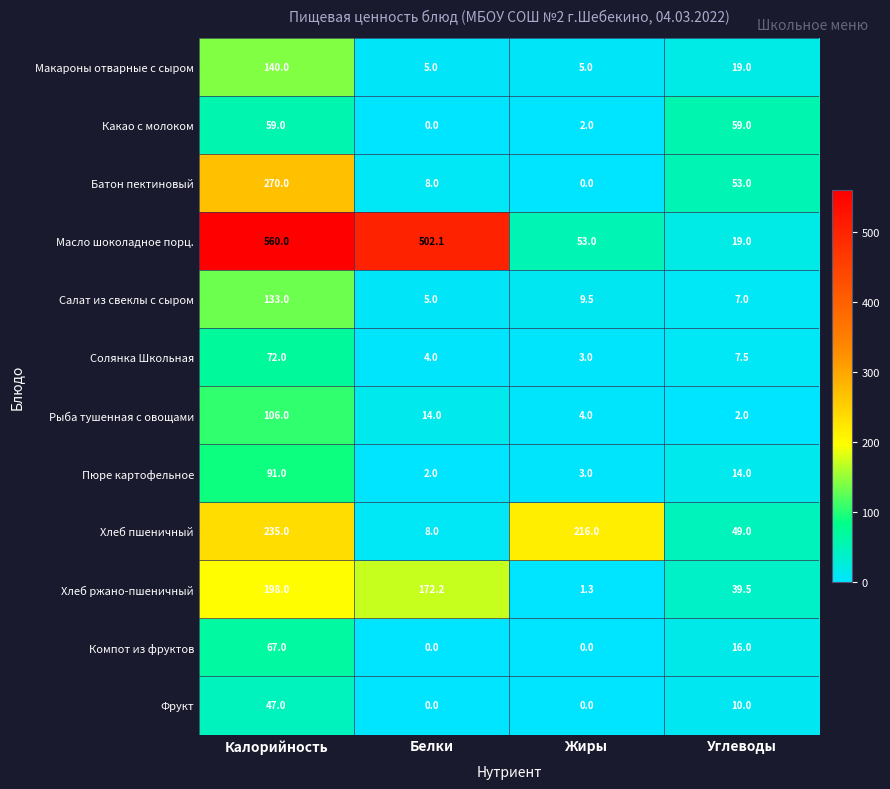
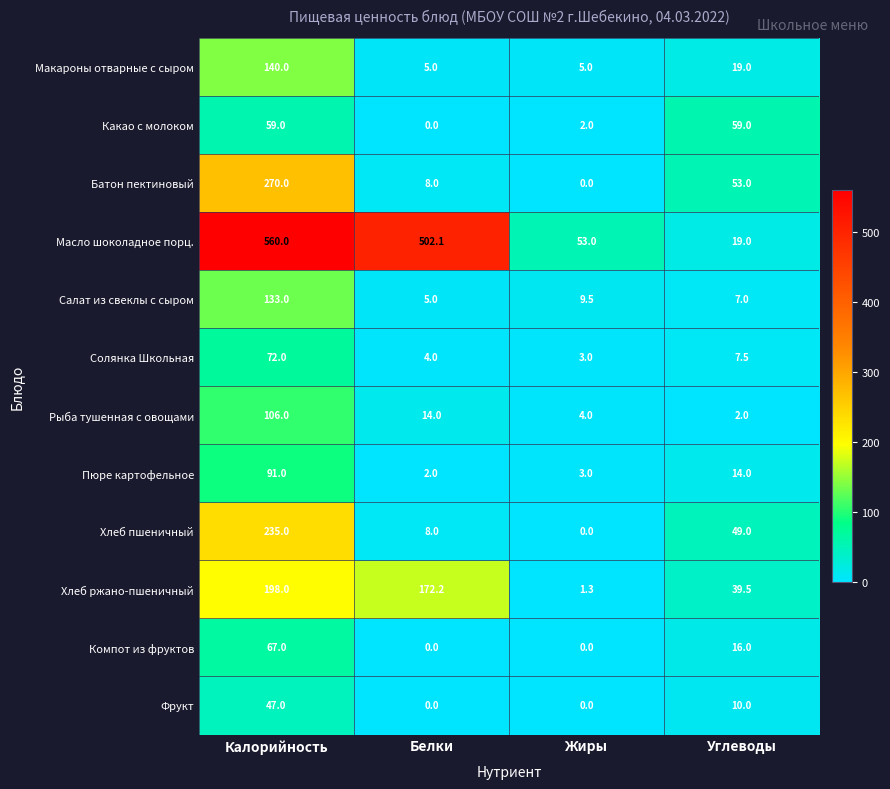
Хлеб пшеничный, Жиры: 216.0 -> 0.0
